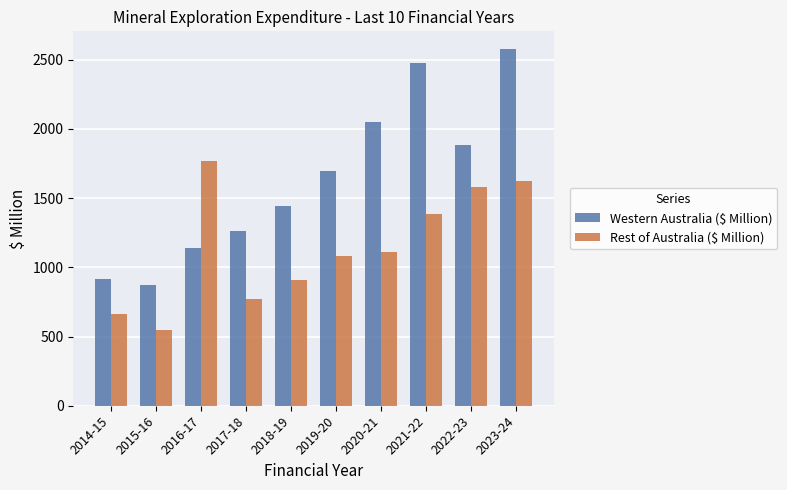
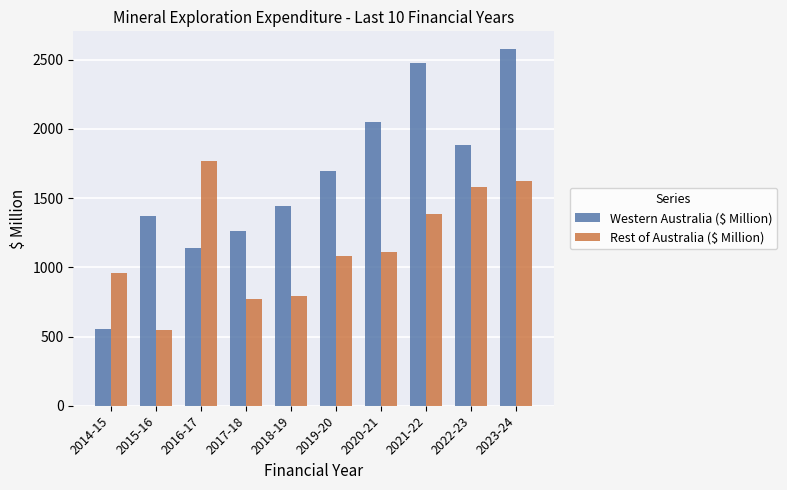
Western Australia ($ Million), 2014-15: 920 -> 560
Rest of Australia ($ Million), 2014-15: 660 -> 960
Western Australia ($ Million), 2015-16: 870 -> 1370
Rest of Australia ($ Million), 2018-19: 910 -> 790
